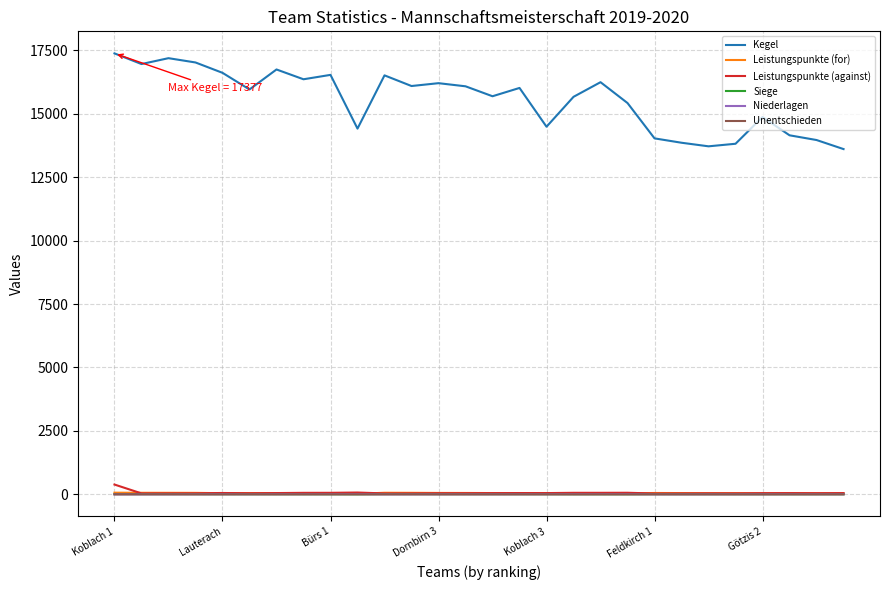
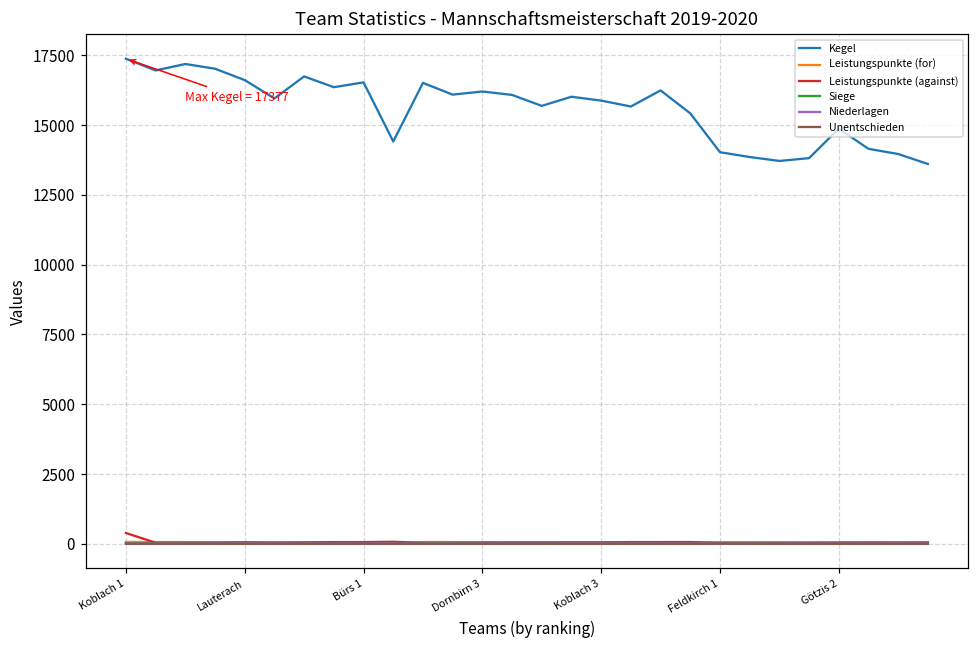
Kegel, Koblach 3: 14500 -> 15900
